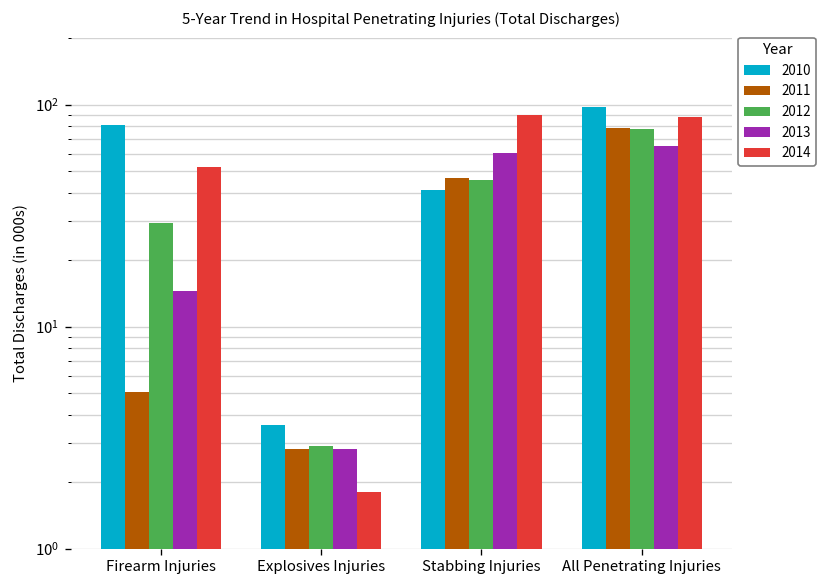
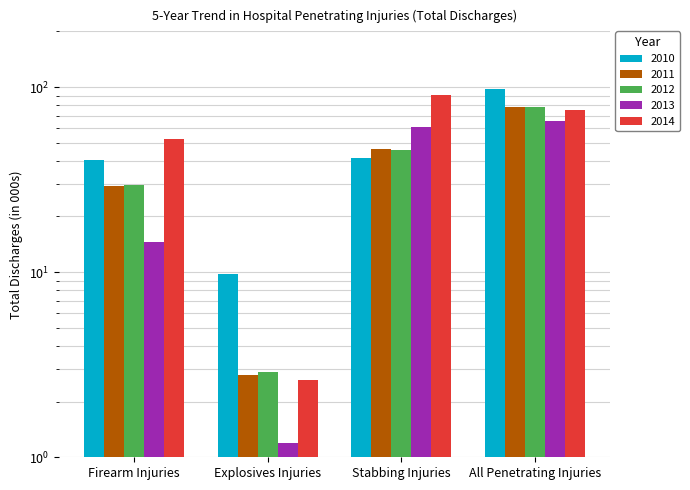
2010, Firearm Injuries: 80 -> 41
2011, Firearm Injuries: 5.1 -> 29
2010, Explosives Injuries: 3.6 -> 10
2013, Explosives Injuries: 2.8 -> 1.2
2014, Explosives Injuries: 1.8 -> 2.6
2014, All Penetrating Injuries: 90 -> 75
